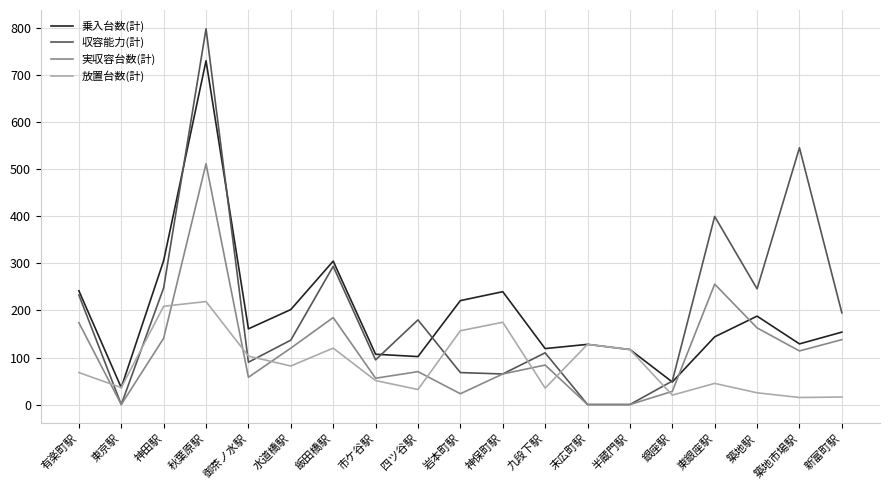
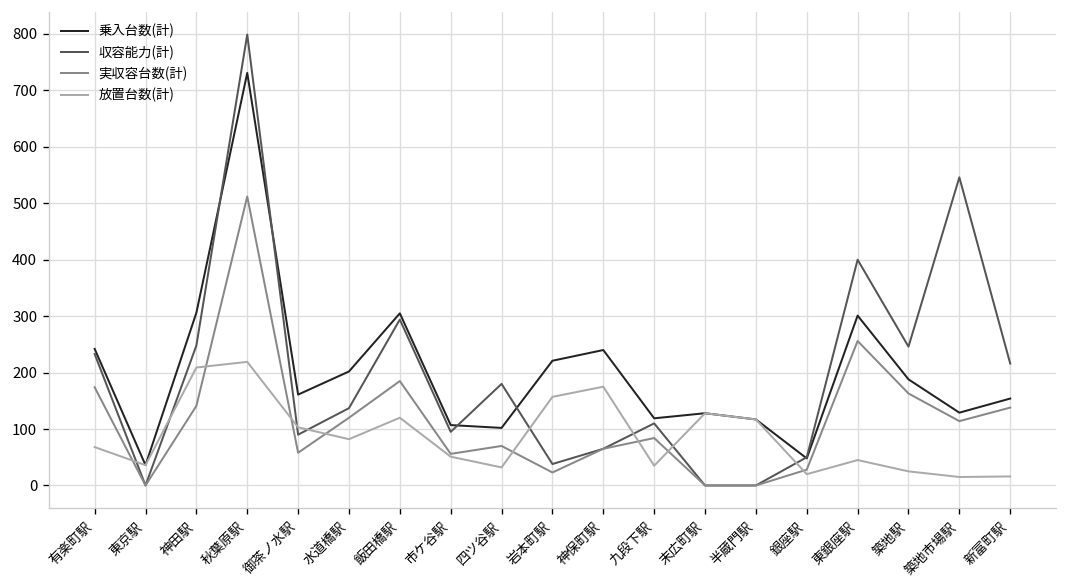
収容能力(計), 岩本町駅: 70 -> 40
乗入台数(計), 東銀座駅: 140 -> 300
収容能力(計), 新富町駅: 200 -> 220
